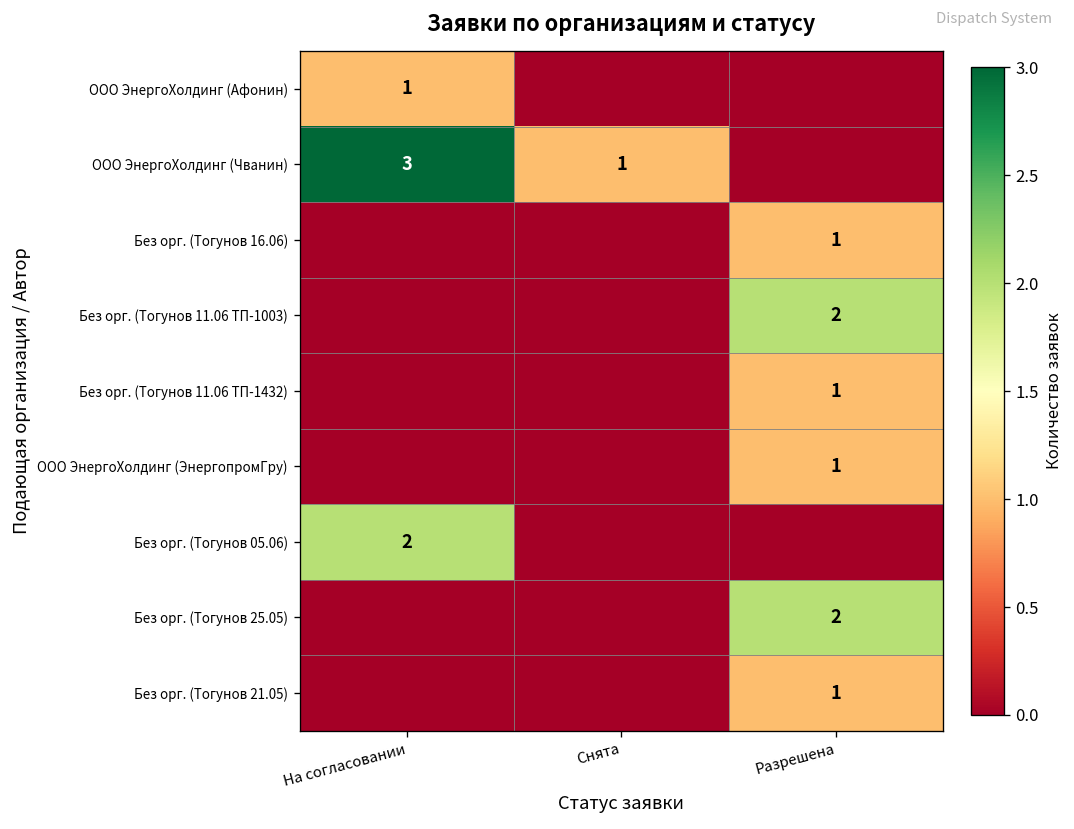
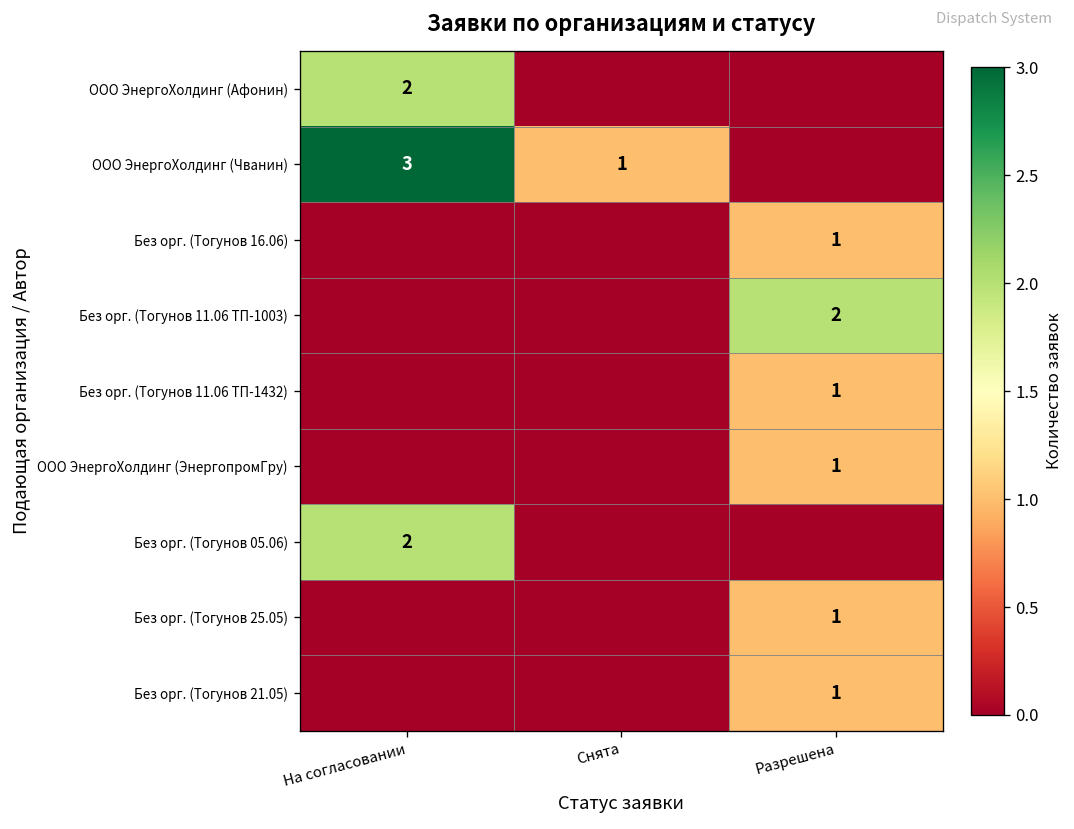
ООО ЭнергоХолдинг (Афонин), На согласовании: 1 -> 2
Без орг. (Тогунов 25.05), Разрешена: 2 -> 1
